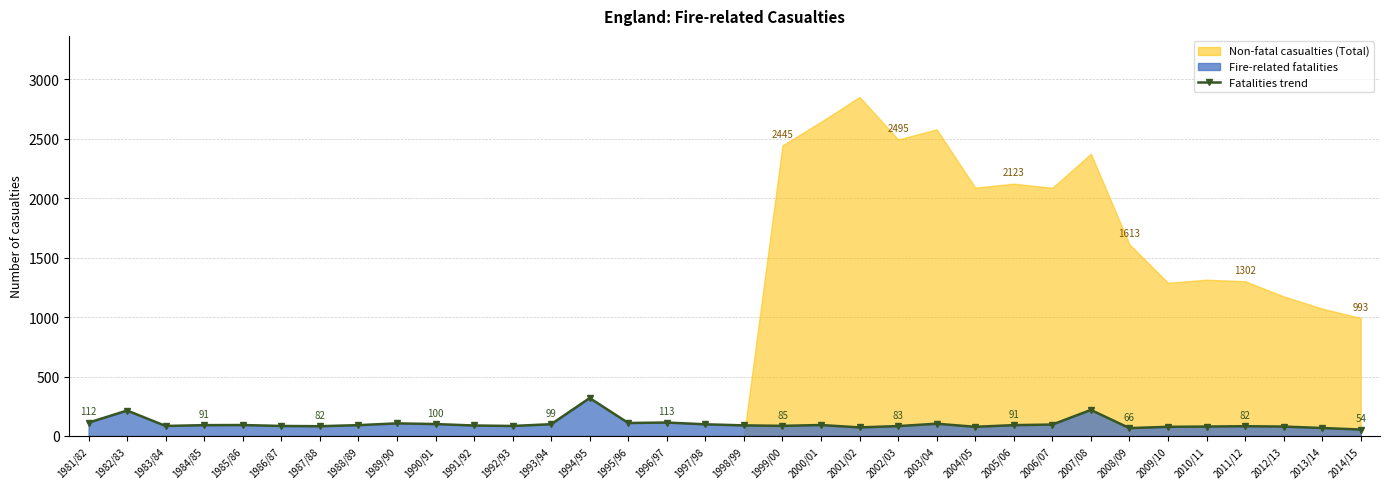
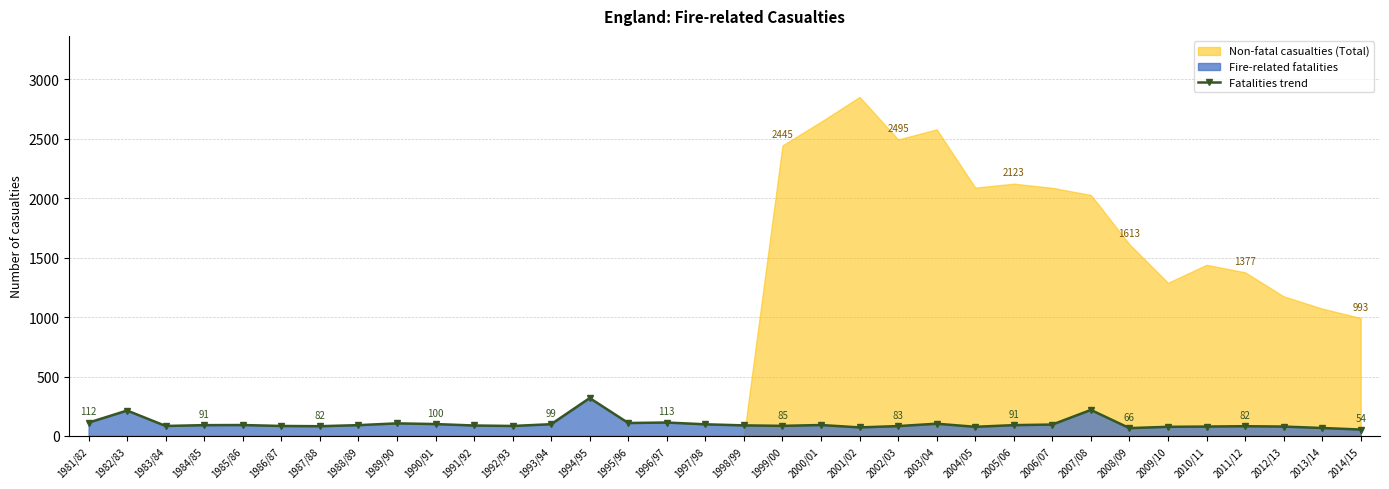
Non-fatal casualties (Total), 2007/08: 2380 -> 2030
Non-fatal casualties (Total), 2010/11: 1320 -> 1440
Non-fatal casualties (Total), 2011/12: 1302 -> 1377
